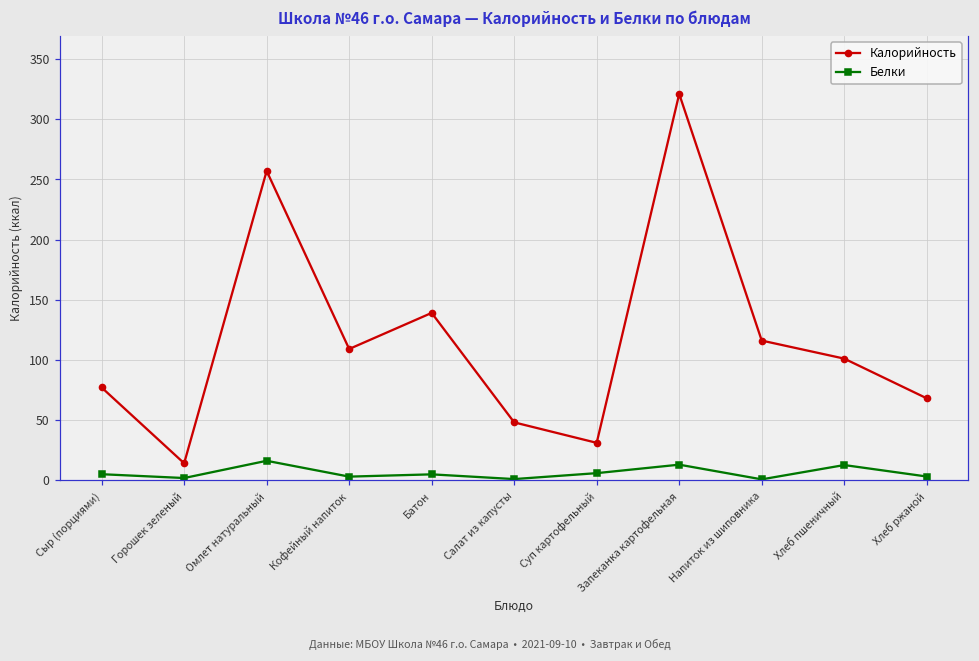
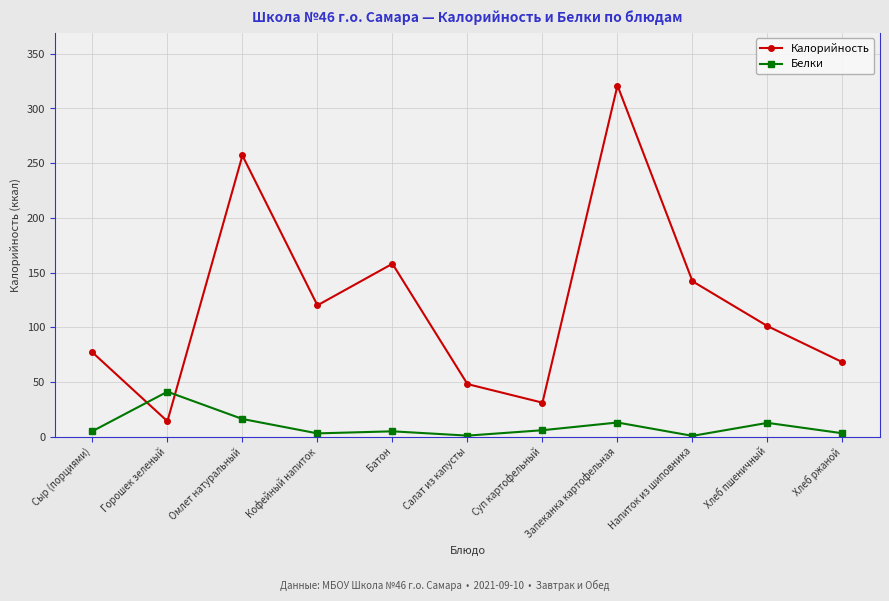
Белки, Горошек зеленый: 2 -> 41
Калорийность, Кофейный напиток: 109 -> 120
Калорийность, Батон: 139 -> 158
Калорийность, Напиток из шиповника: 116 -> 142
